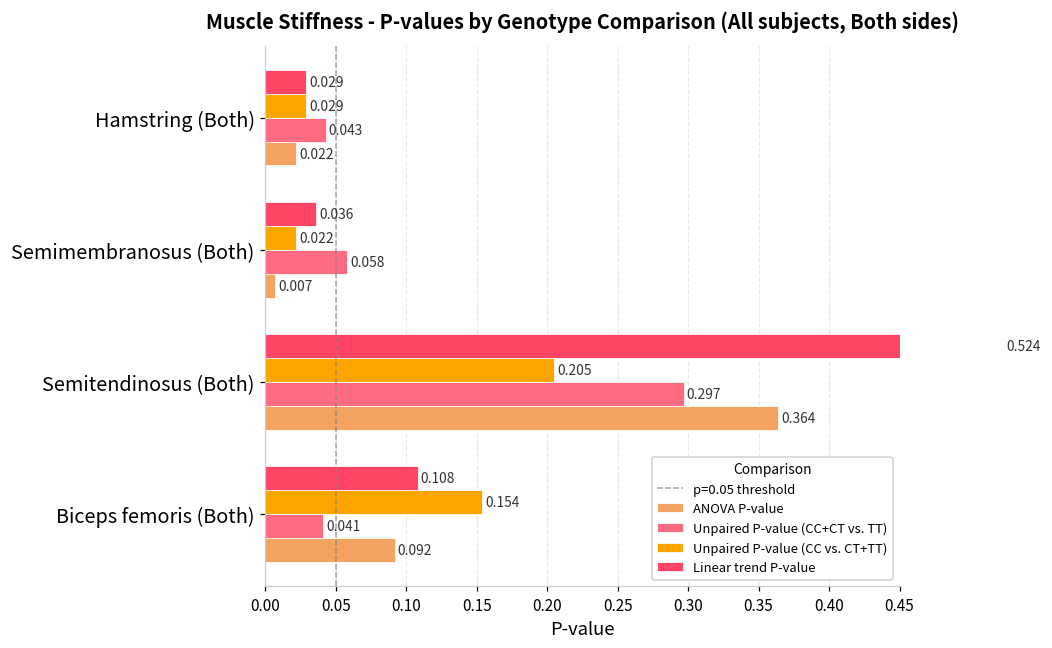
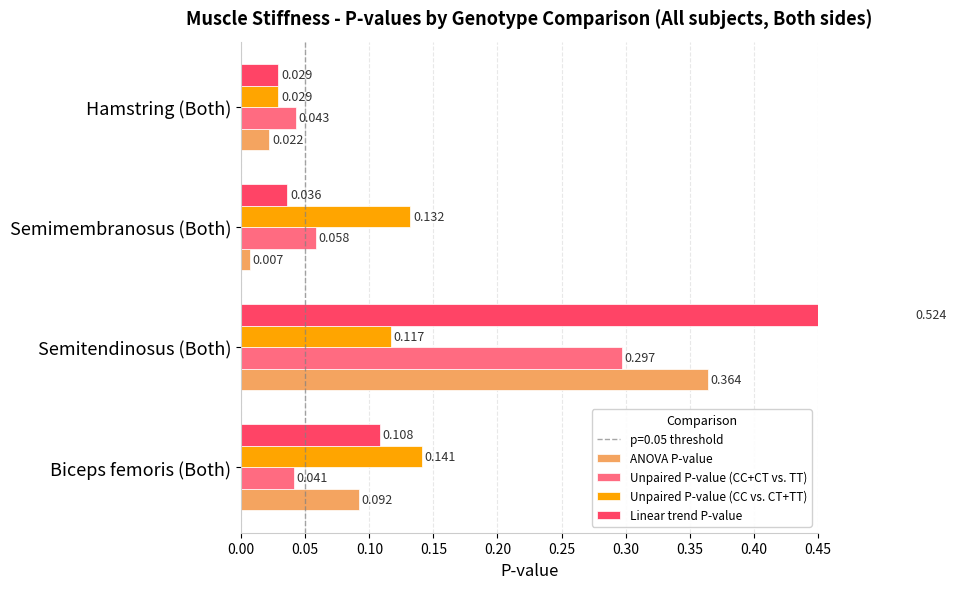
Unpaired P-value (CC vs. CT+TT), Semimembranosus (Both): 0.022 -> 0.132
Unpaired P-value (CC vs. CT+TT), Semitendinosus (Both): 0.205 -> 0.117
Unpaired P-value (CC vs. CT+TT), Biceps femoris (Both): 0.154 -> 0.141
